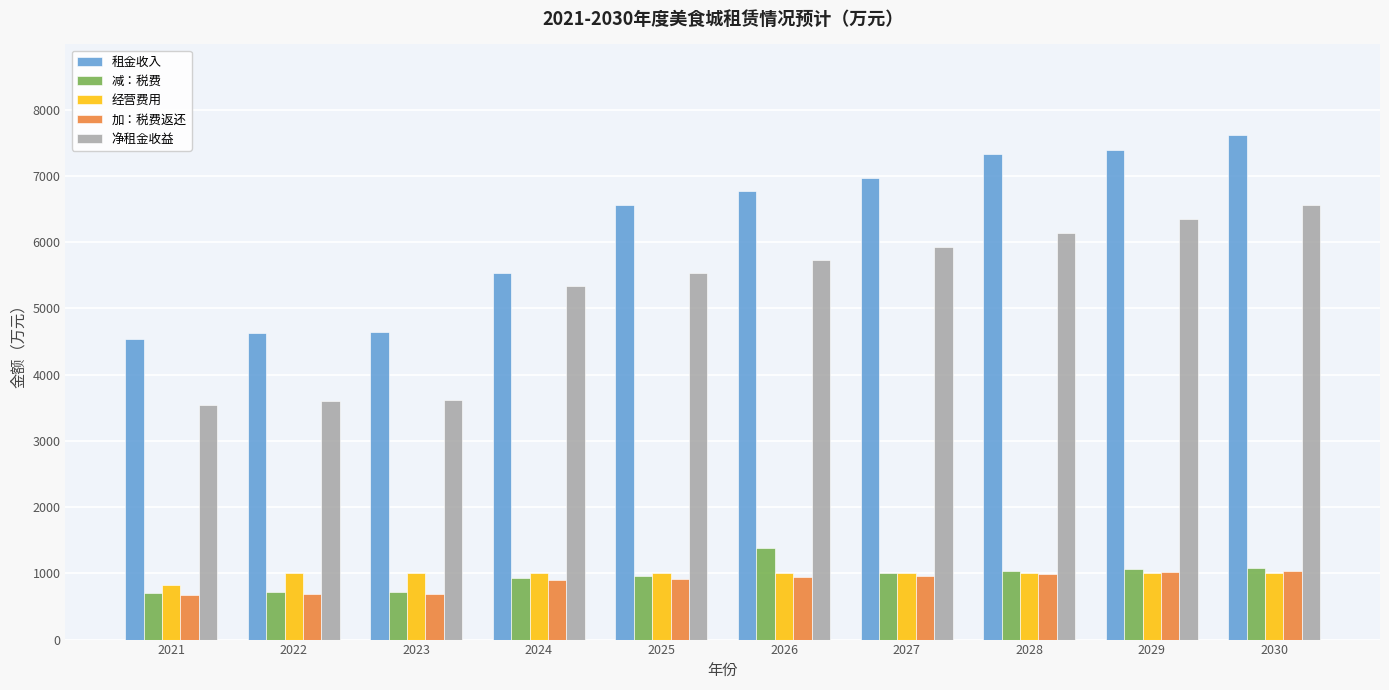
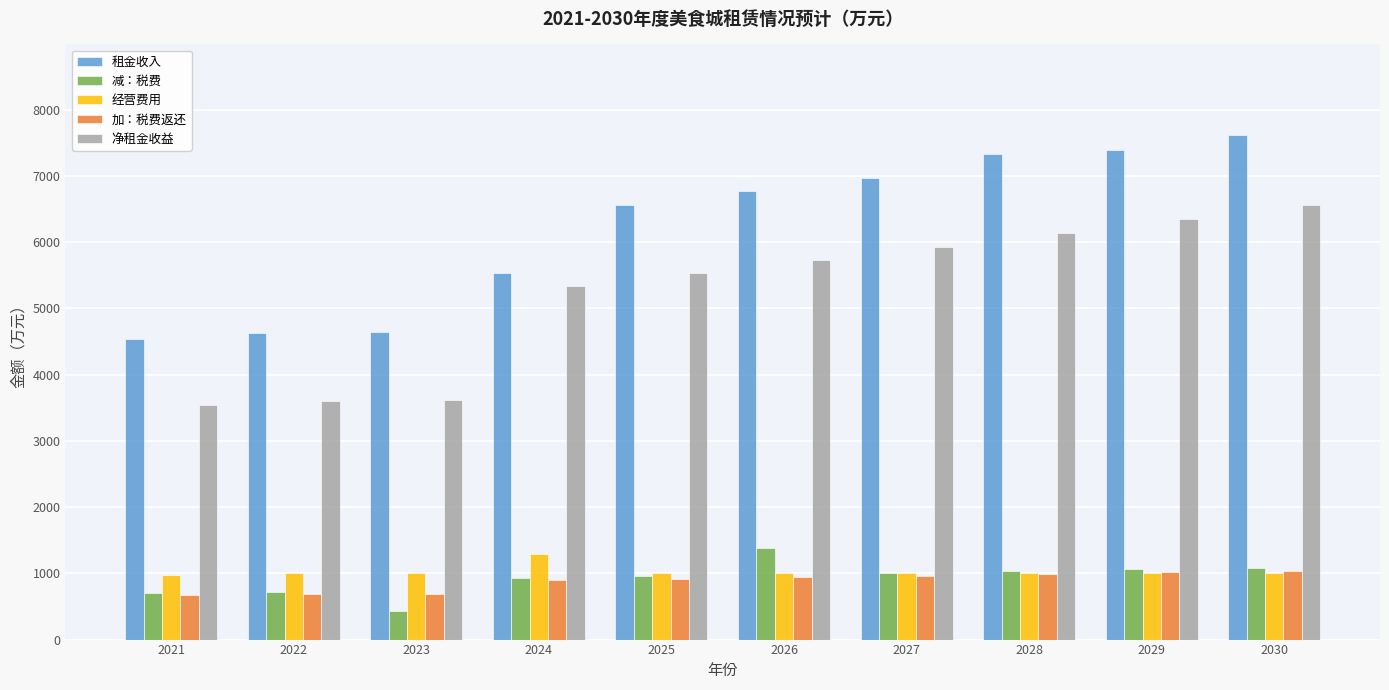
经营费用, 2021: 800 -> 1000
减：税费, 2023: 700 -> 400
经营费用, 2024: 1000 -> 1300
